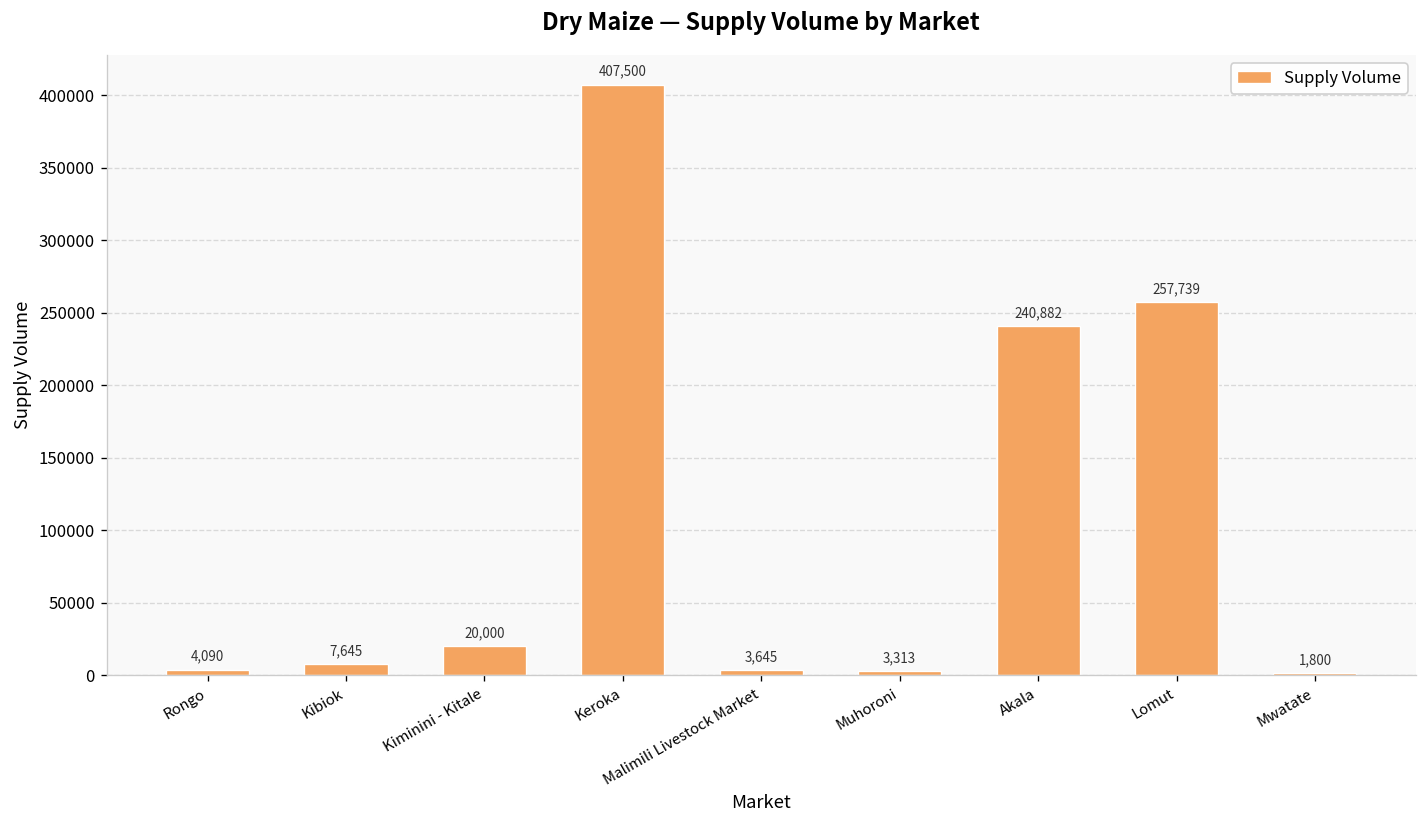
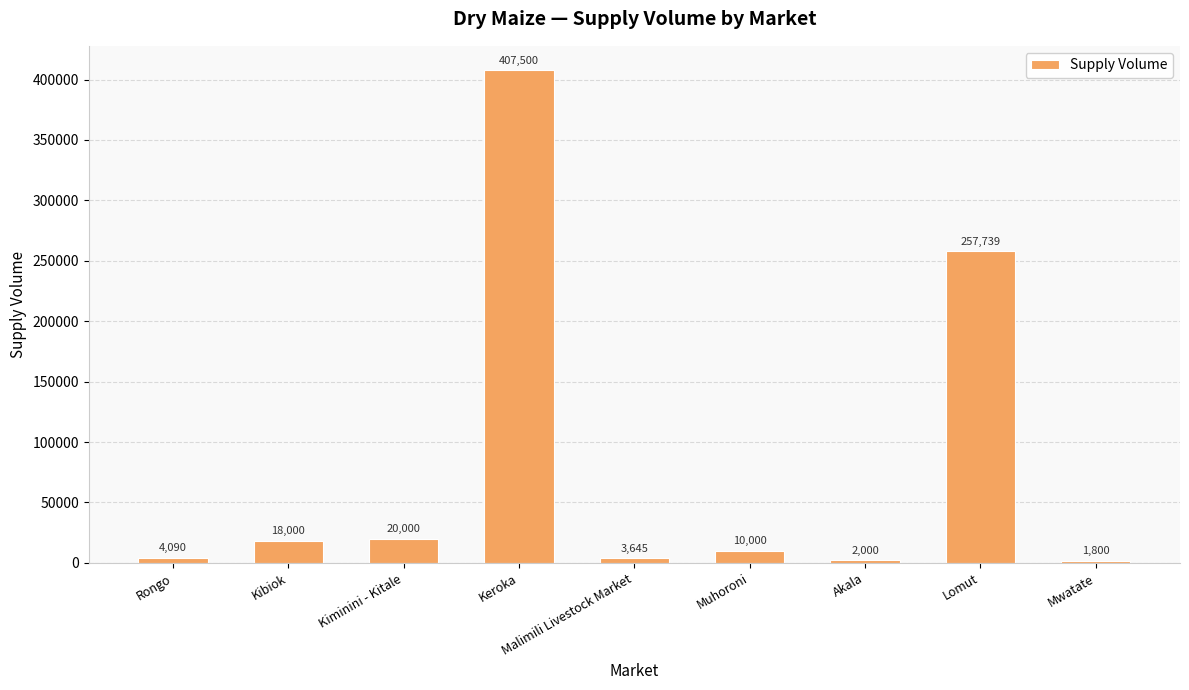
Kibiok: 7,645 -> 18,000
Muhoroni: 3,313 -> 10,000
Akala: 240,882 -> 2,000
